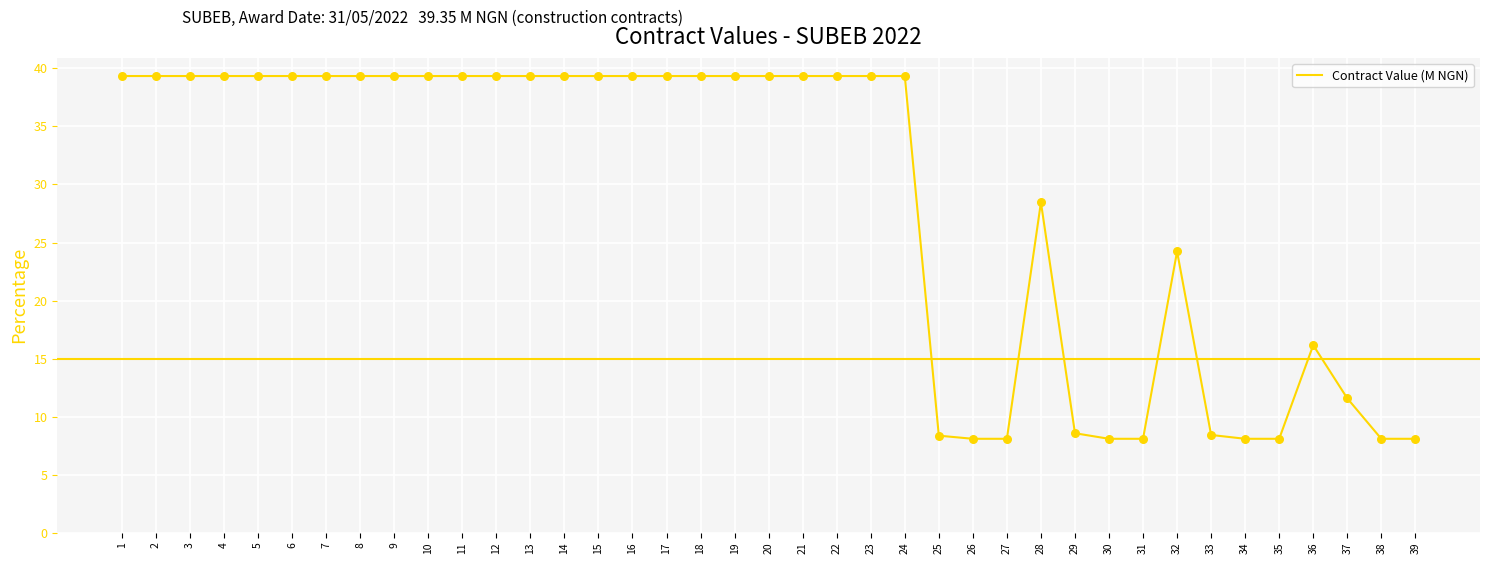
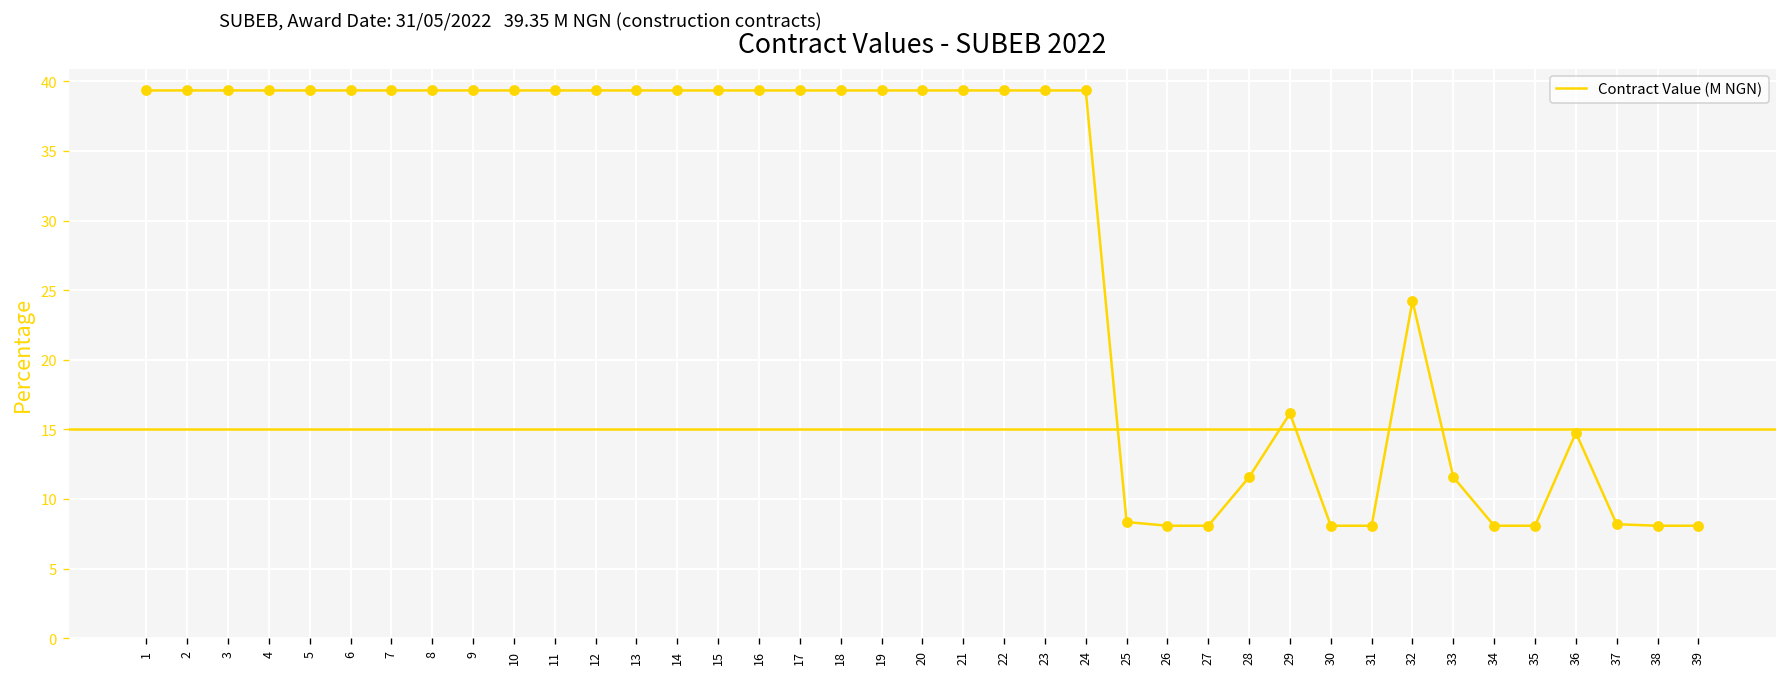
28: 28.5 -> 11.6
29: 8.6 -> 16.2
33: 8.4 -> 11.6
36: 16.2 -> 14.8
37: 11.6 -> 8.2
